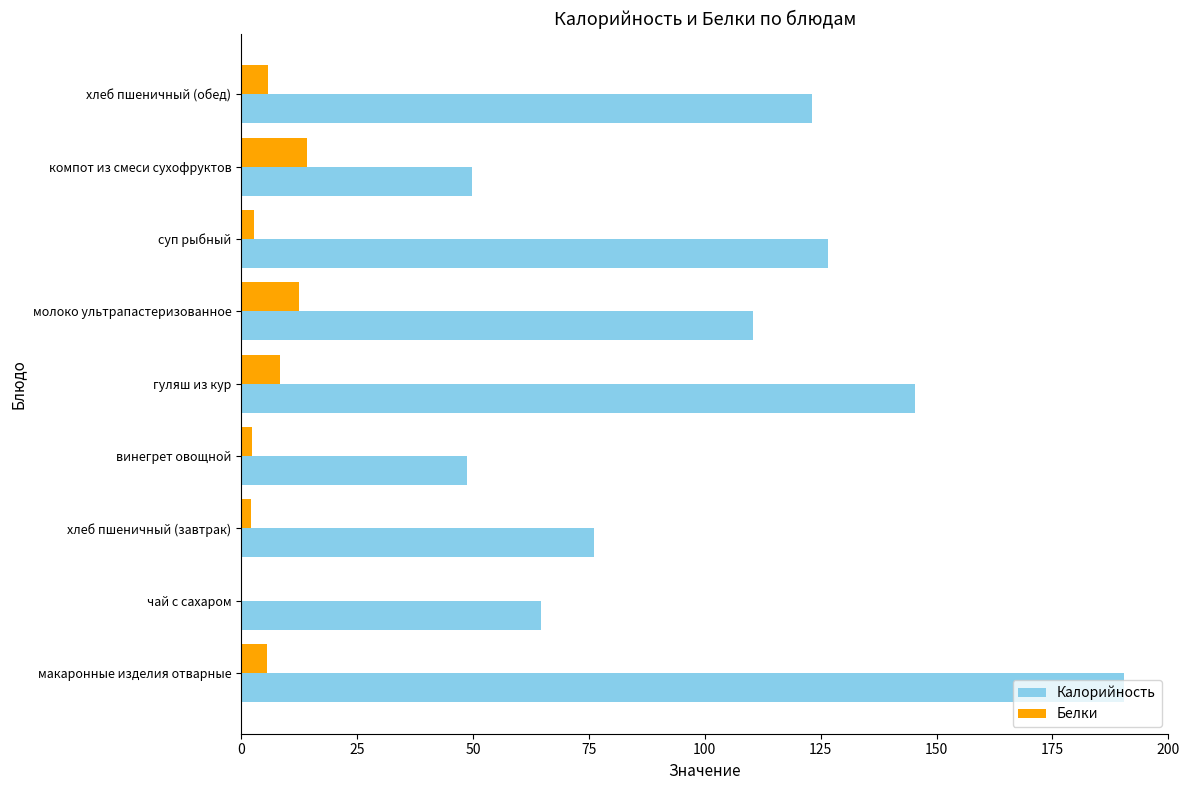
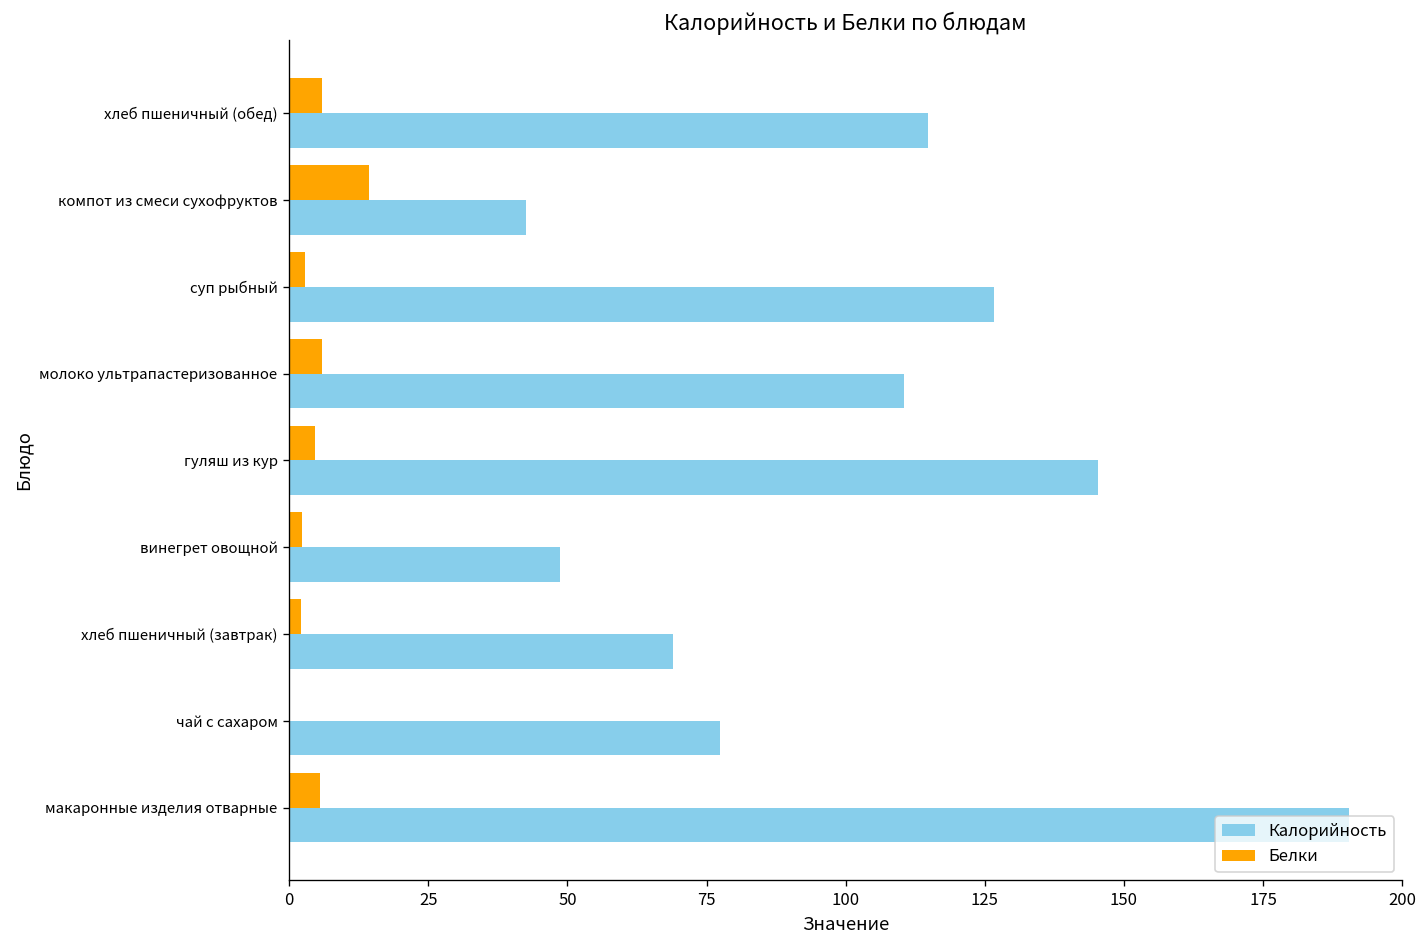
Калорийность, хлеб пшеничный (обед): 123 -> 115
Калорийность, компот из смеси сухофруктов: 50 -> 43
Белки, молоко ультрапастеризованное: 12 -> 6
Белки, гуляш из кур: 8 -> 5
Калорийность, хлеб пшеничный (завтрак): 76 -> 69
Калорийность, чай с сахаром: 65 -> 77
